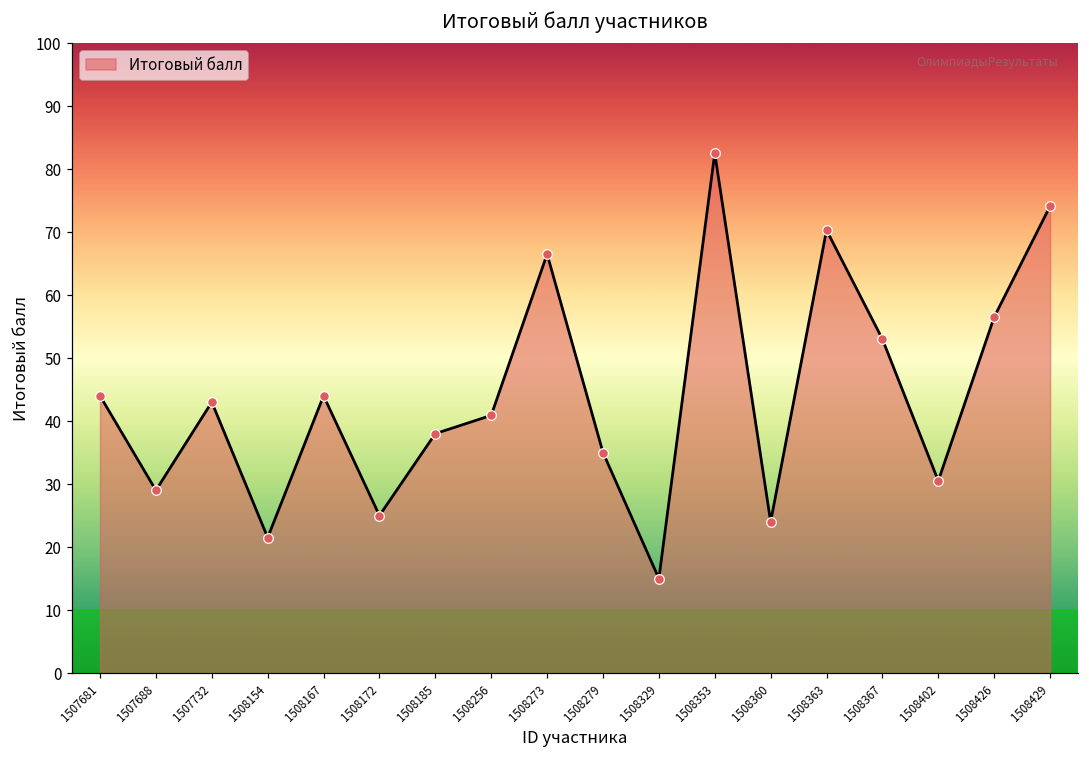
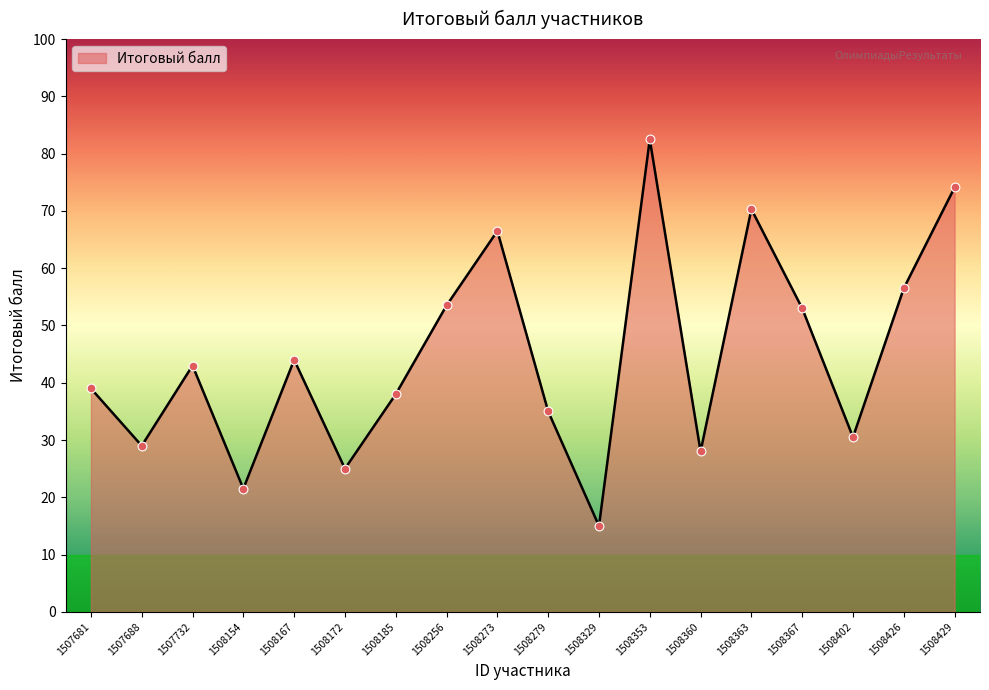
1507681: 44 -> 39
1508256: 41 -> 54
1508360: 24 -> 28
